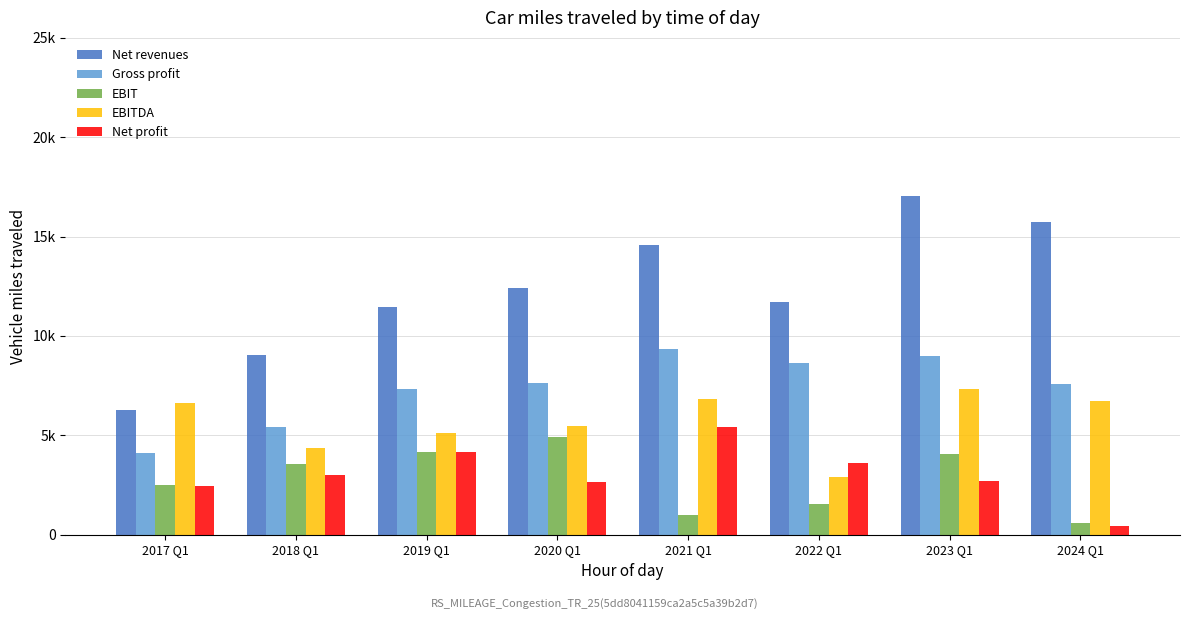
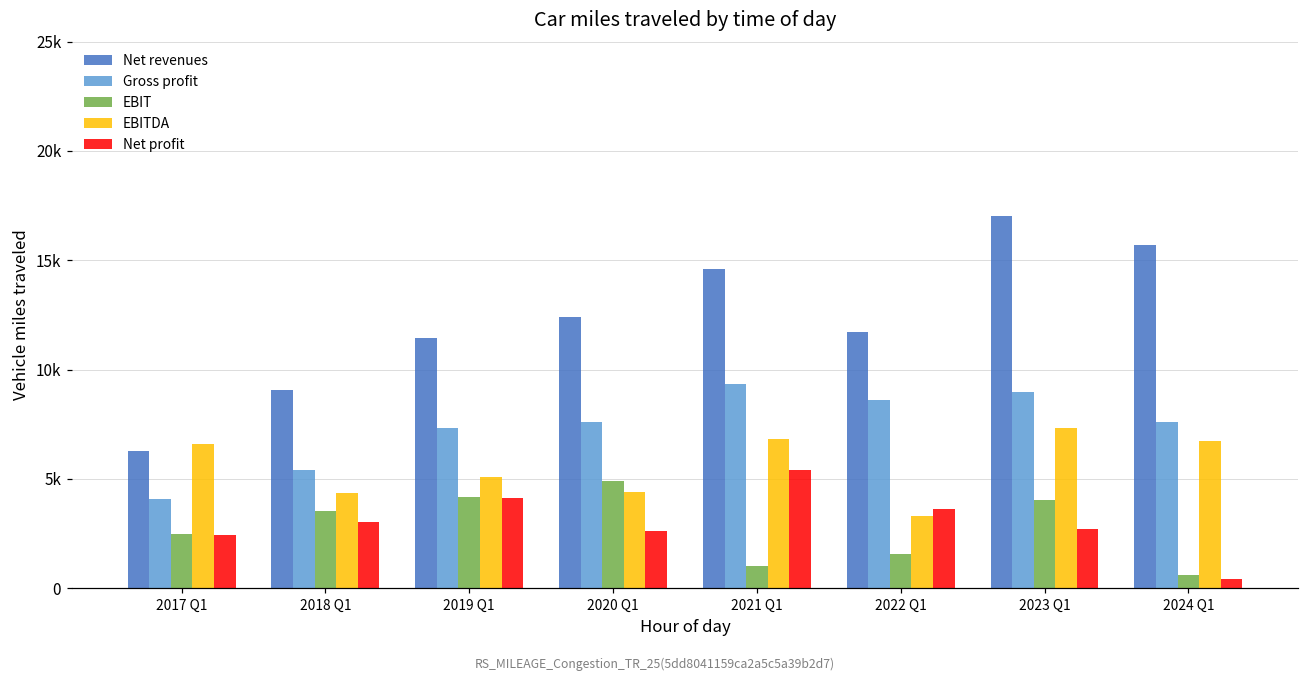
EBITDA, 2020 Q1: 5500 -> 4400
EBITDA, 2022 Q1: 2900 -> 3300
